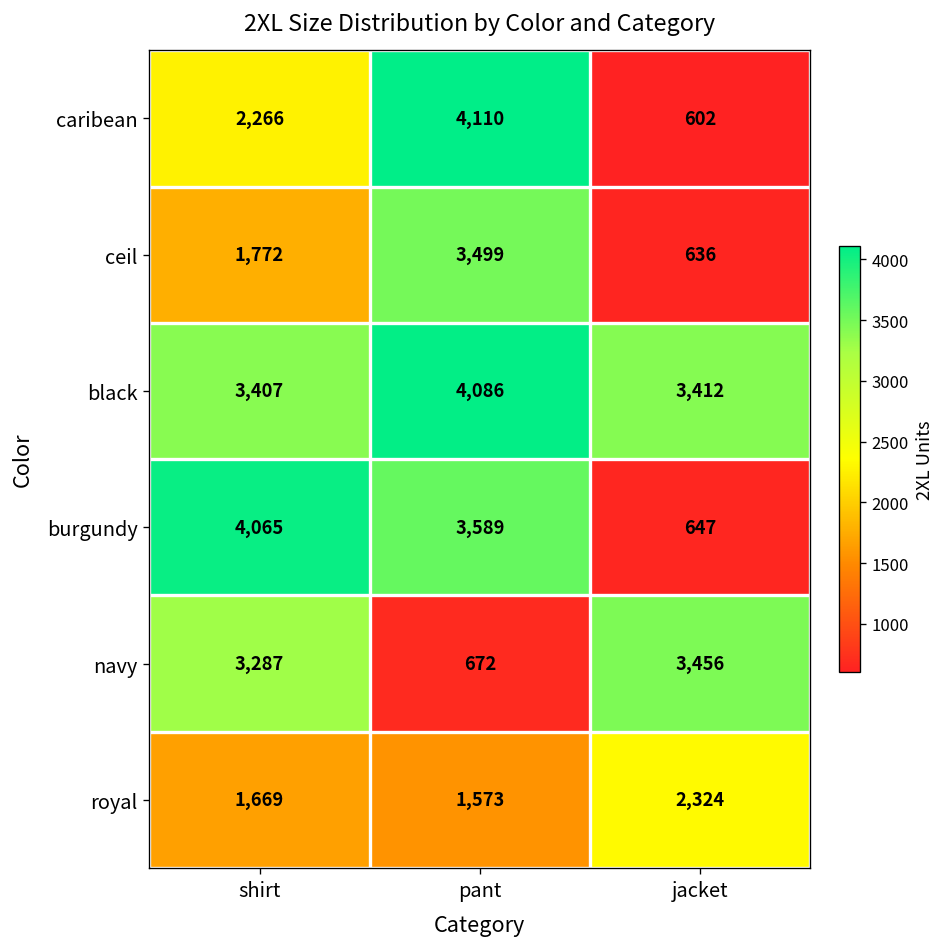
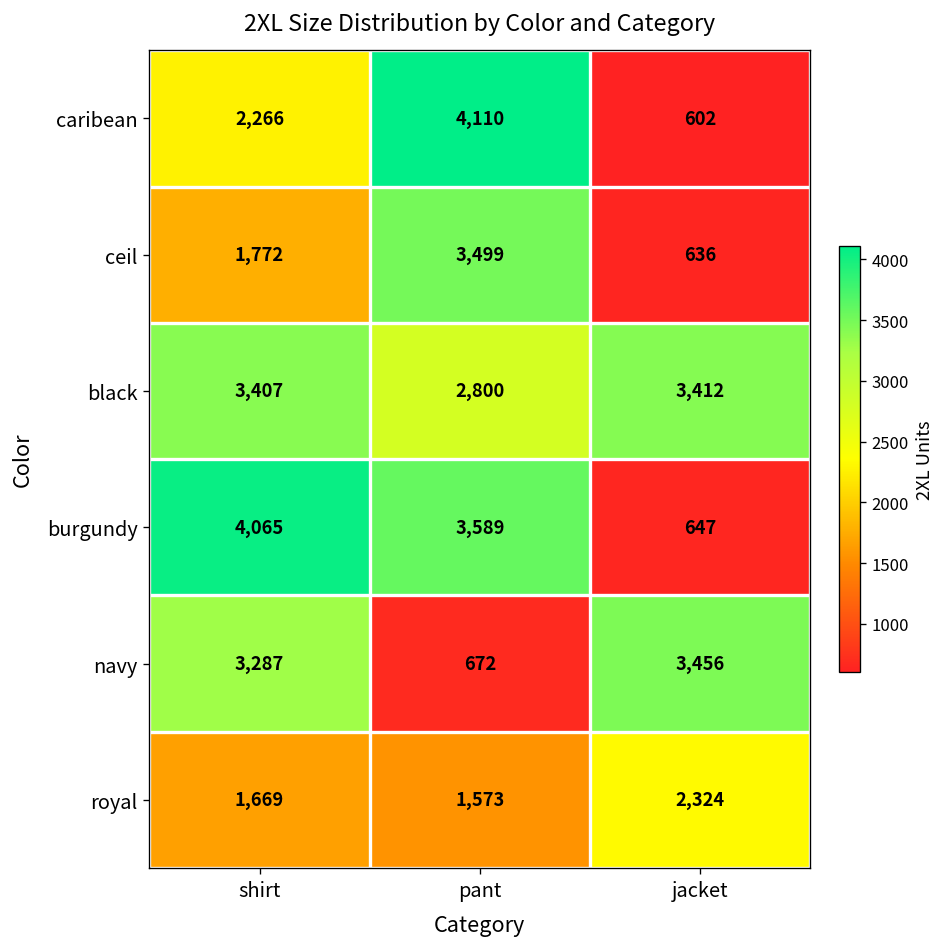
black, pant: 4,086 -> 2,800
